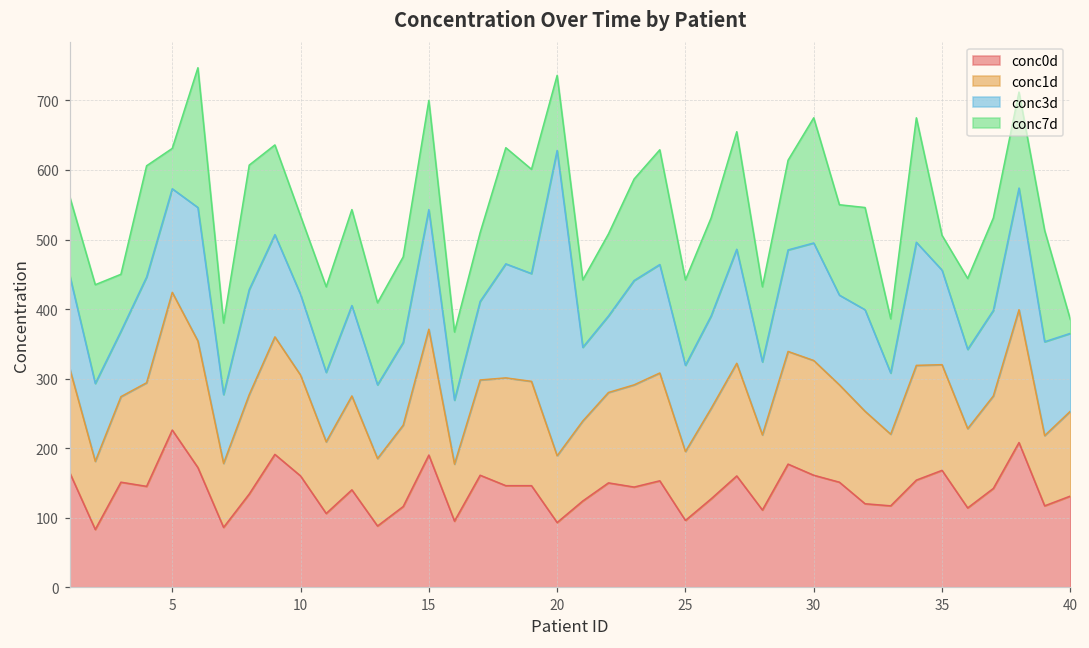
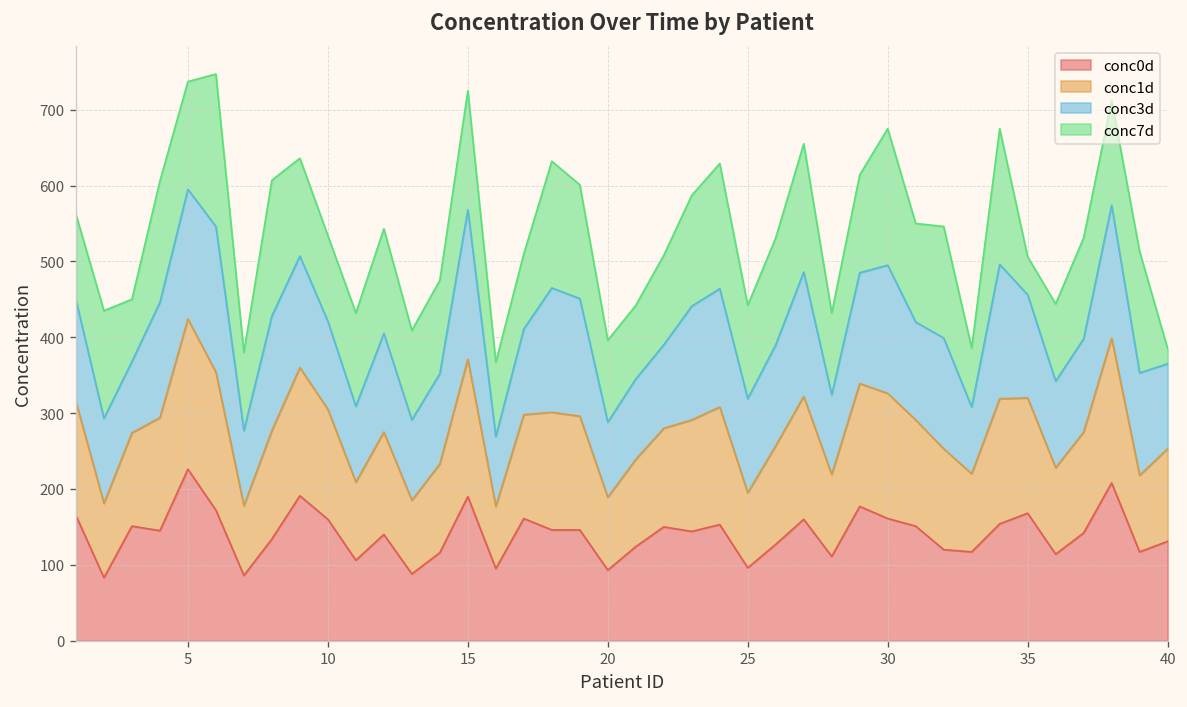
conc3d, 5: 150 -> 170
conc7d, 5: 60 -> 140
conc3d, 15: 170 -> 200
conc3d, 20: 440 -> 100
